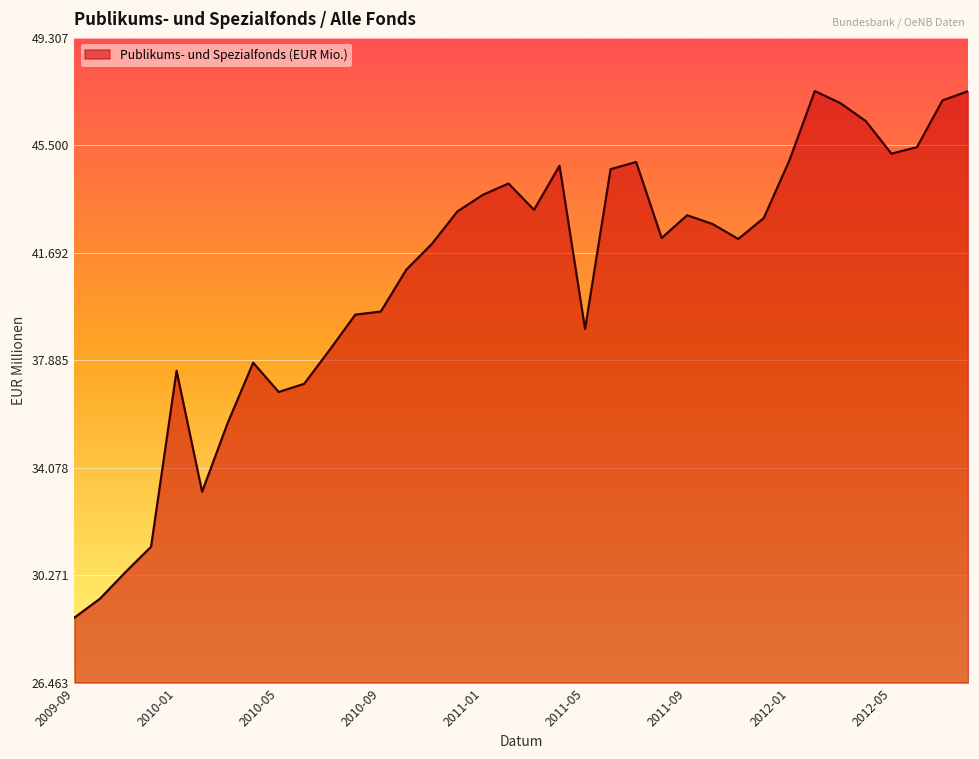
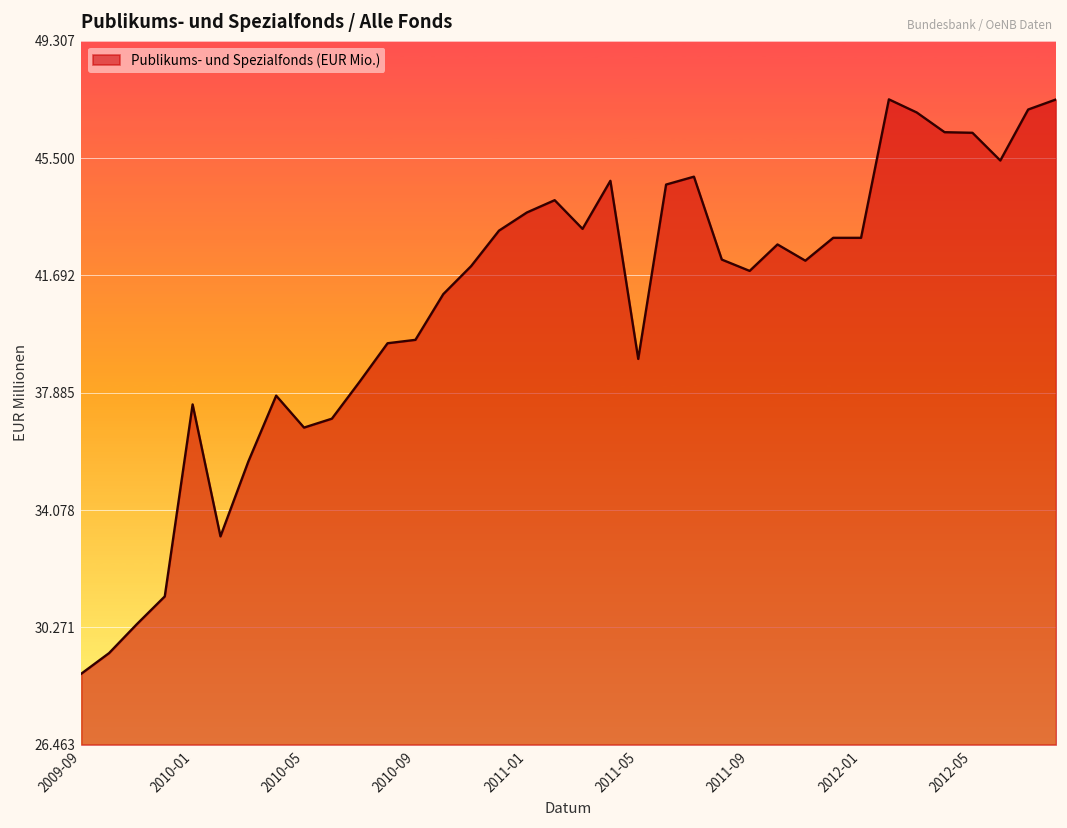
2011-09: 43.0 -> 41.8
2012-01: 44.9 -> 42.9
2012-05: 45.2 -> 46.3
